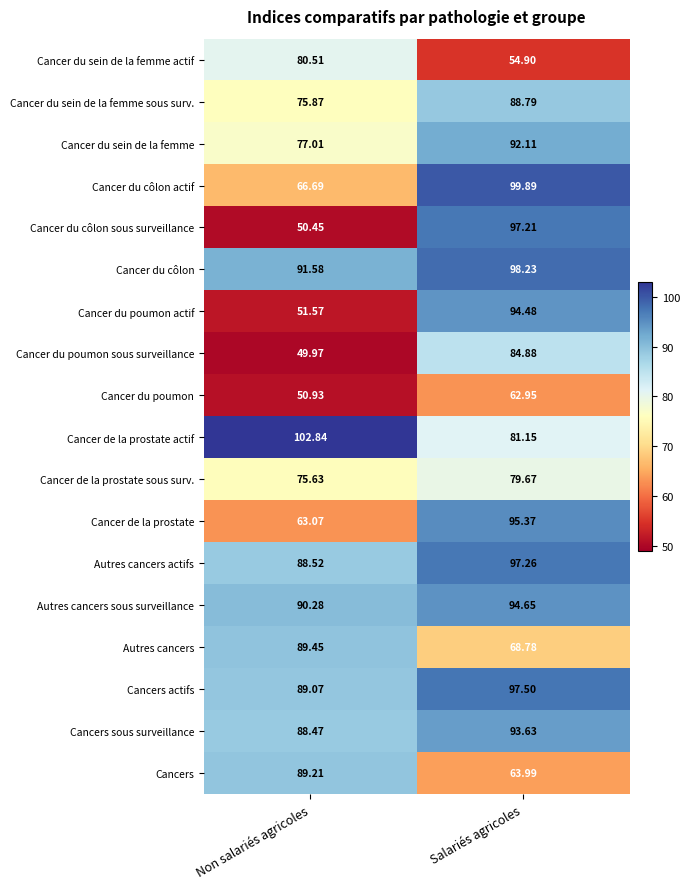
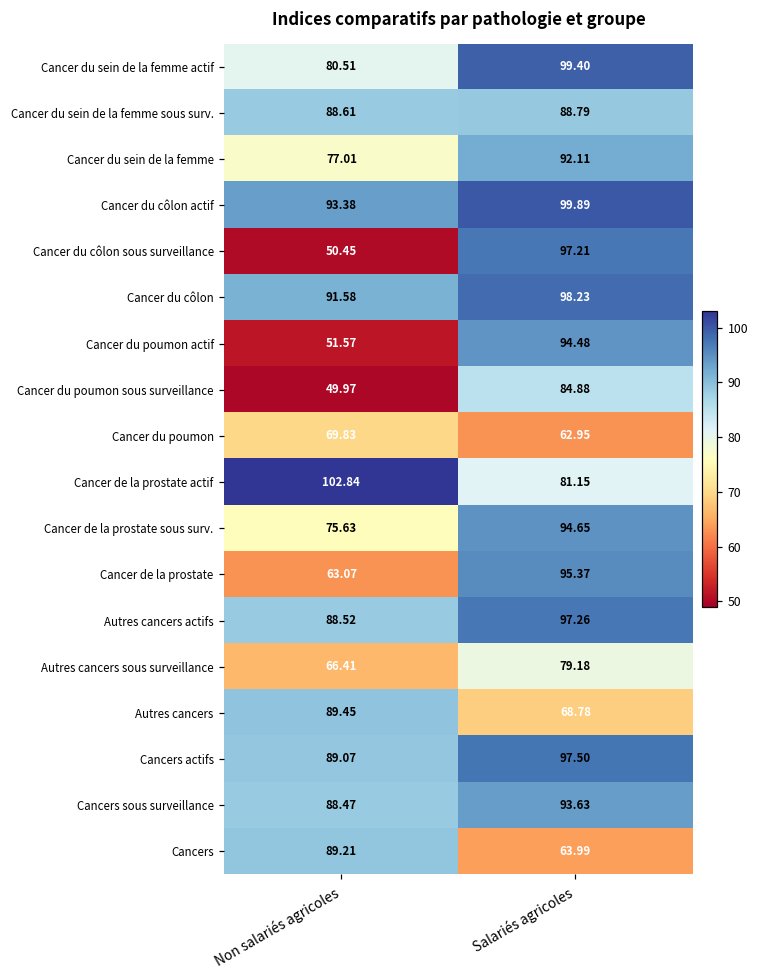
Cancer du sein de la femme actif, Salariés agricoles: 54.90 -> 99.40
Cancer du sein de la femme sous surv., Non salariés agricoles: 75.87 -> 88.61
Cancer du côlon actif, Non salariés agricoles: 66.69 -> 93.38
Cancer du poumon, Non salariés agricoles: 50.93 -> 69.83
Cancer de la prostate sous surv., Salariés agricoles: 79.67 -> 94.65
Autres cancers sous surveillance, Non salariés agricoles: 90.28 -> 66.41
Autres cancers sous surveillance, Salariés agricoles: 94.65 -> 79.18
